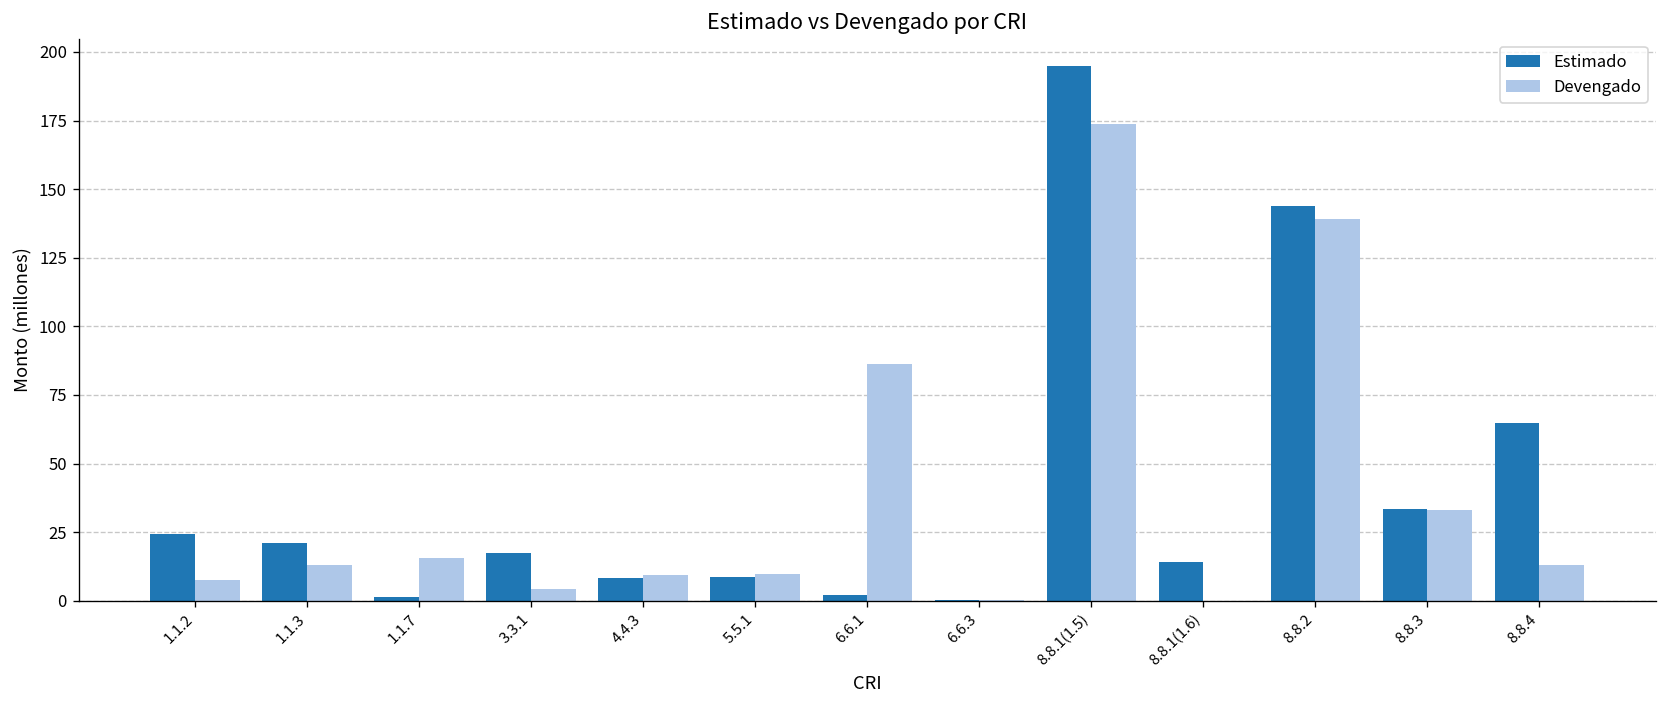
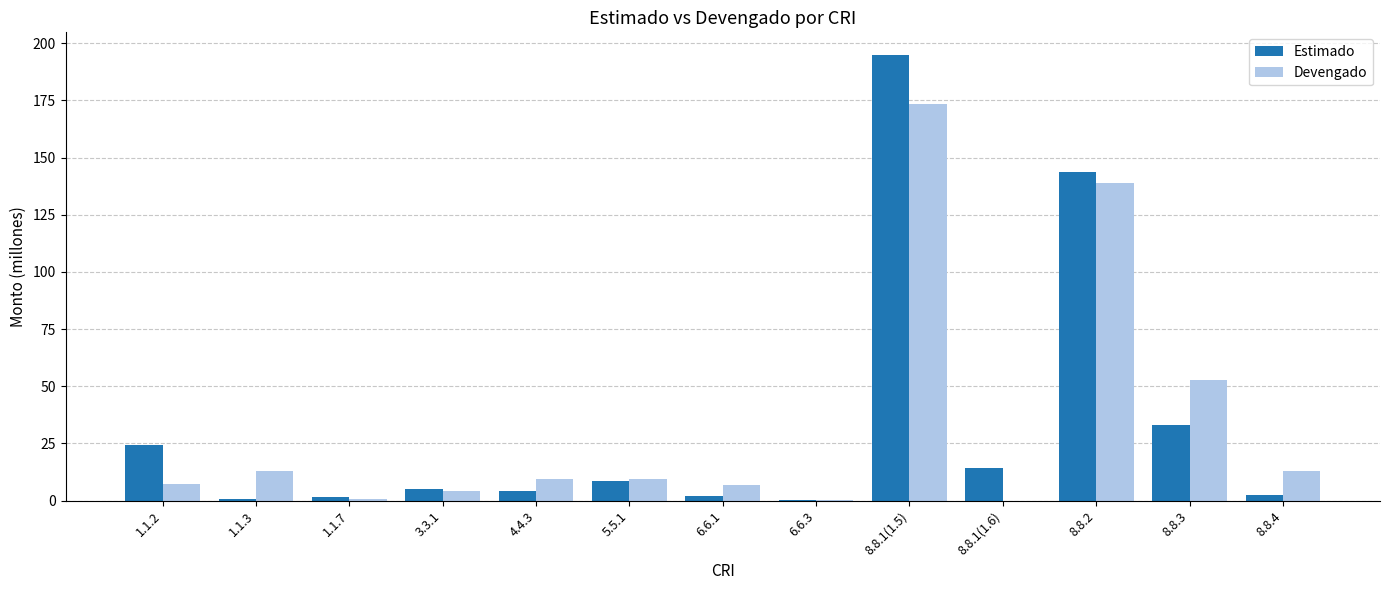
Estimado, 1.1.3: 21 -> 1
Devengado, 1.1.7: 16 -> 1
Estimado, 3.3.1: 18 -> 5
Estimado, 4.4.3: 8 -> 4
Devengado, 6.6.1: 86 -> 7
Devengado, 8.8.3: 33 -> 53
Estimado, 8.8.4: 65 -> 2
